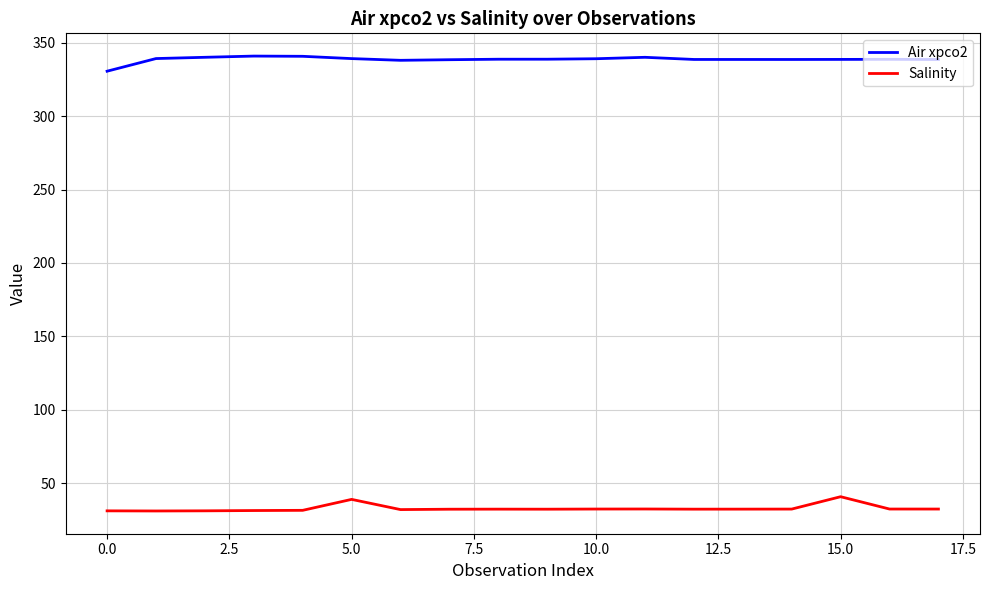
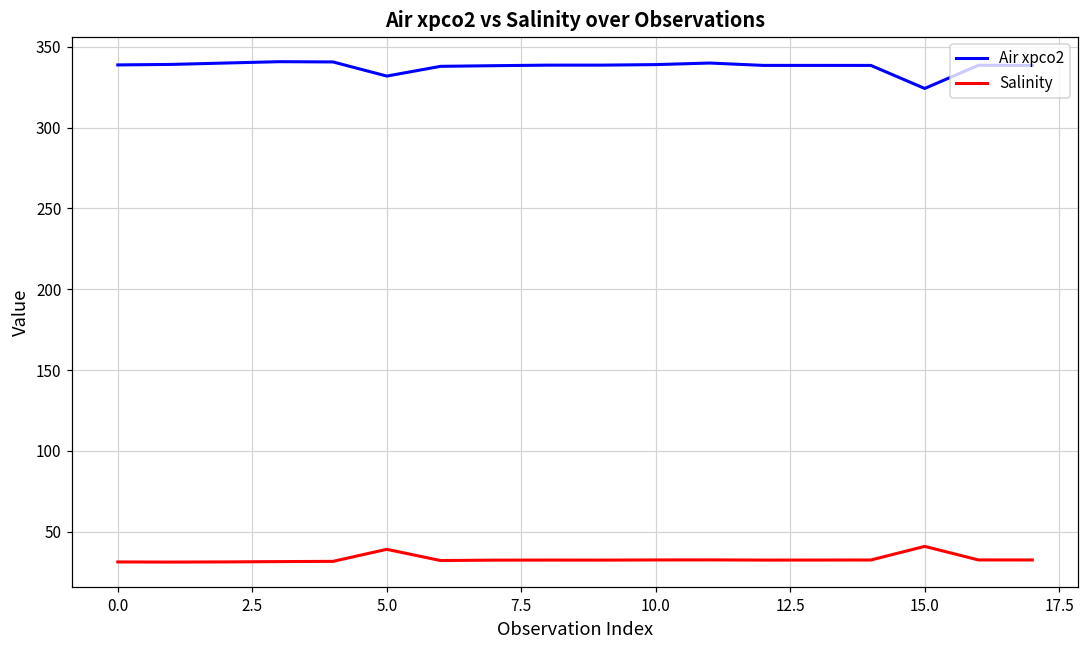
Air xpco2, 0.0: 331 -> 339
Air xpco2, 5.0: 339 -> 332
Air xpco2, 15.0: 339 -> 324
